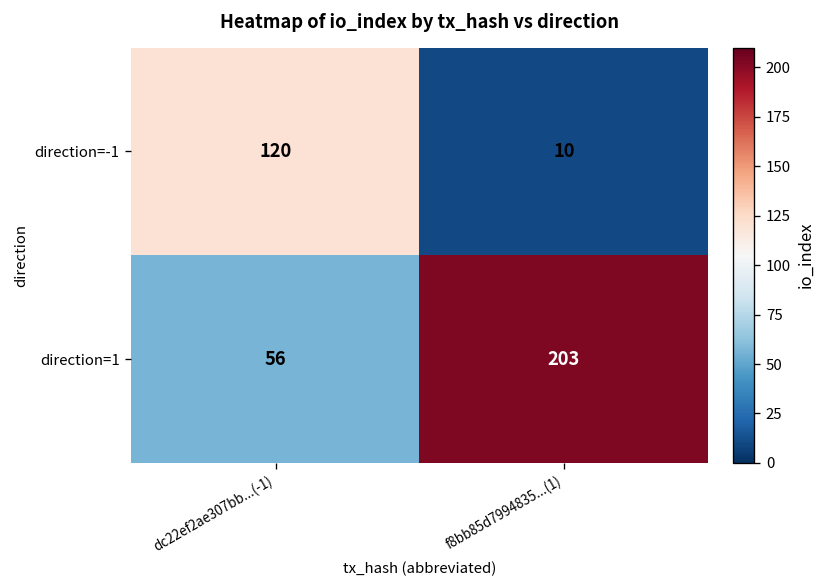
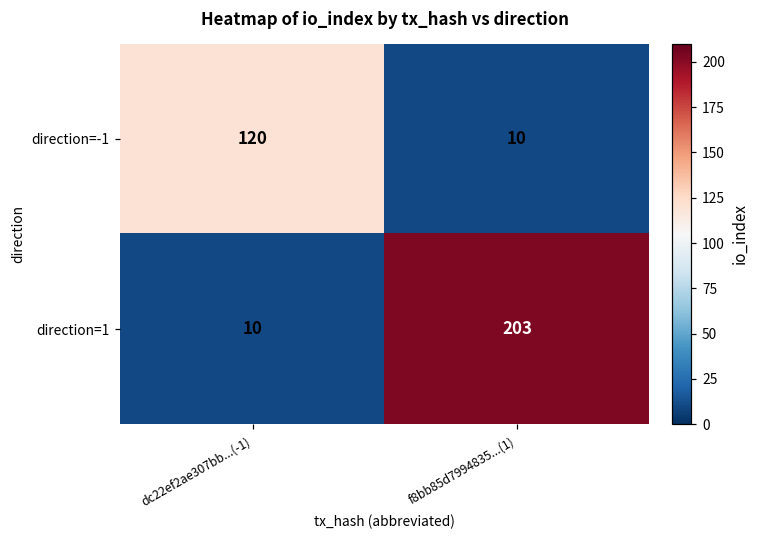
direction=1, dc22ef2ae307bb...(-1): 56 -> 10
